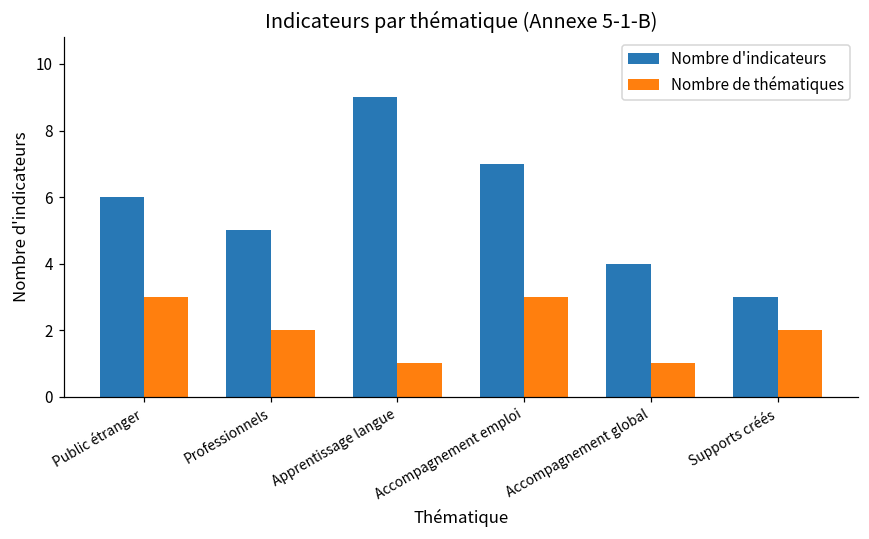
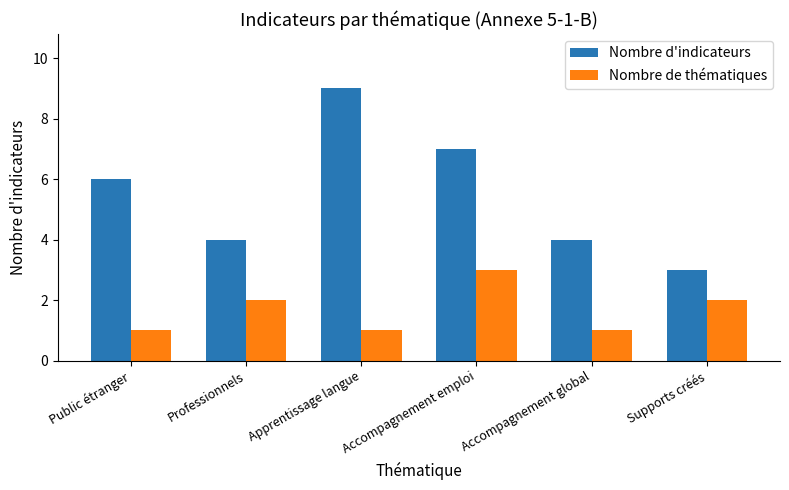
Nombre de thématiques, Public étranger: 3 -> 1
Nombre d'indicateurs, Professionnels: 5 -> 4
